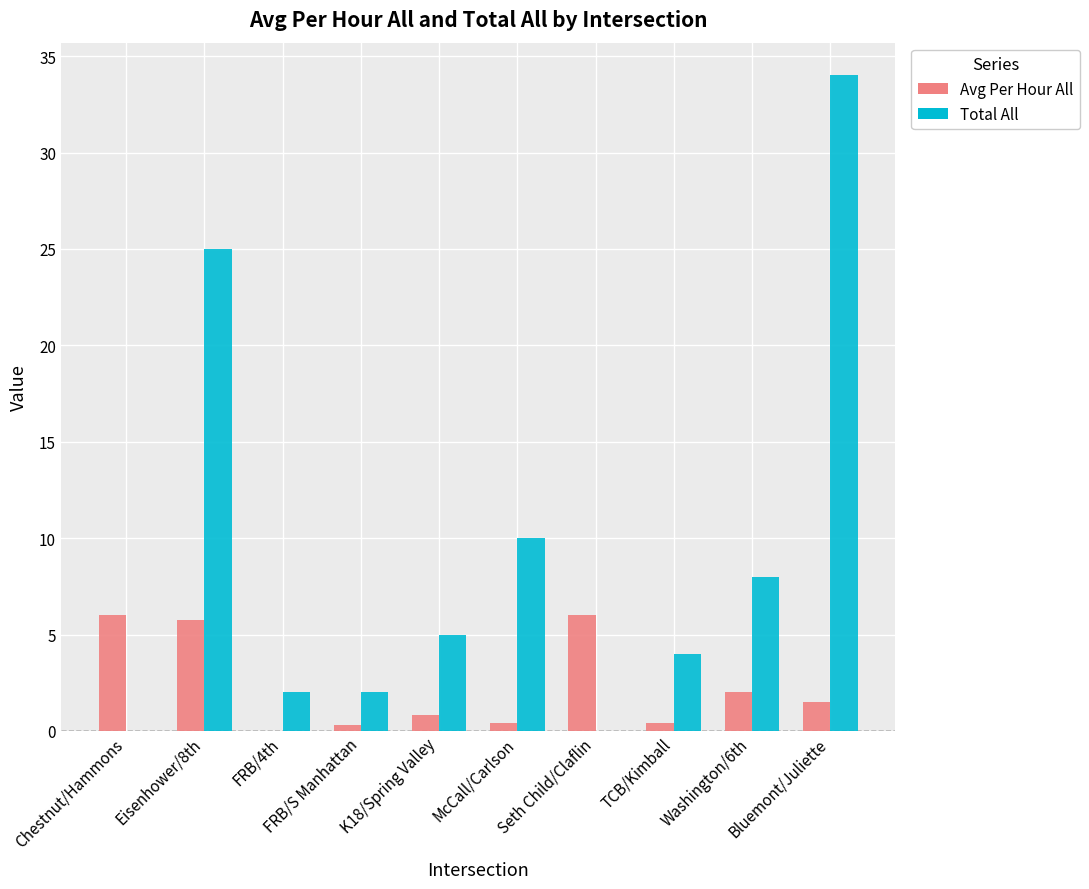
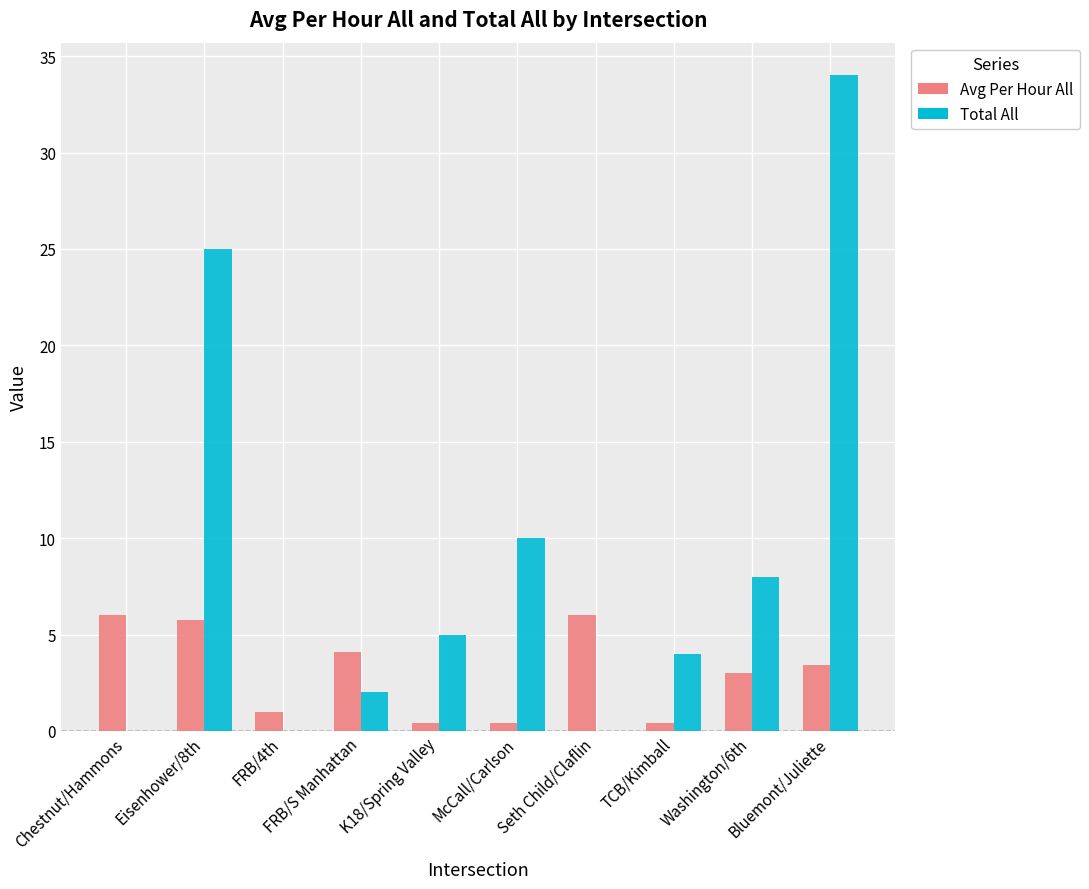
Avg Per Hour All, FRB/4th: 0 -> 1
Total All, FRB/4th: 2 -> 0
Avg Per Hour All, FRB/S Manhattan: 0.3 -> 4.1
Avg Per Hour All, K18/Spring Valley: 0.8 -> 0.4
Avg Per Hour All, Washington/6th: 2 -> 3
Avg Per Hour All, Bluemont/Juliette: 1.5 -> 3.4
